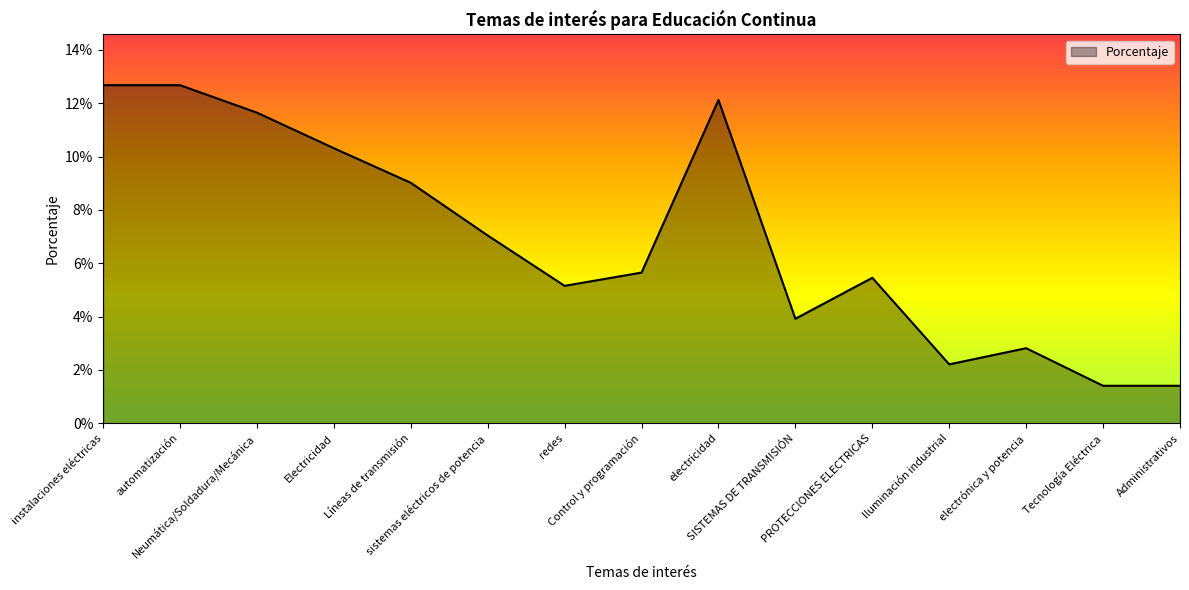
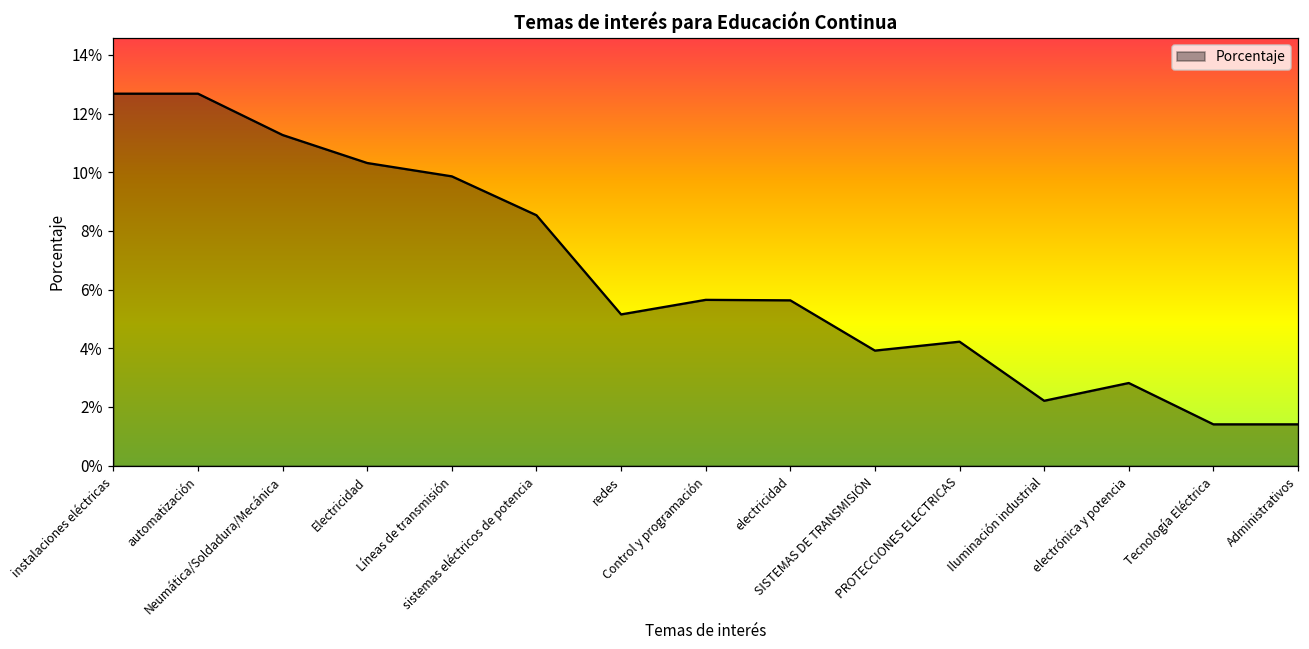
Neumática/Soldadura/Mecánica: 11.6% -> 11.3%
Líneas de transmisión: 9.0% -> 9.9%
sistemas eléctricos de potencia: 7.0% -> 8.5%
electricidad: 12.1% -> 5.6%
PROTECCIONES ELECTRICAS: 5.5% -> 4.2%
